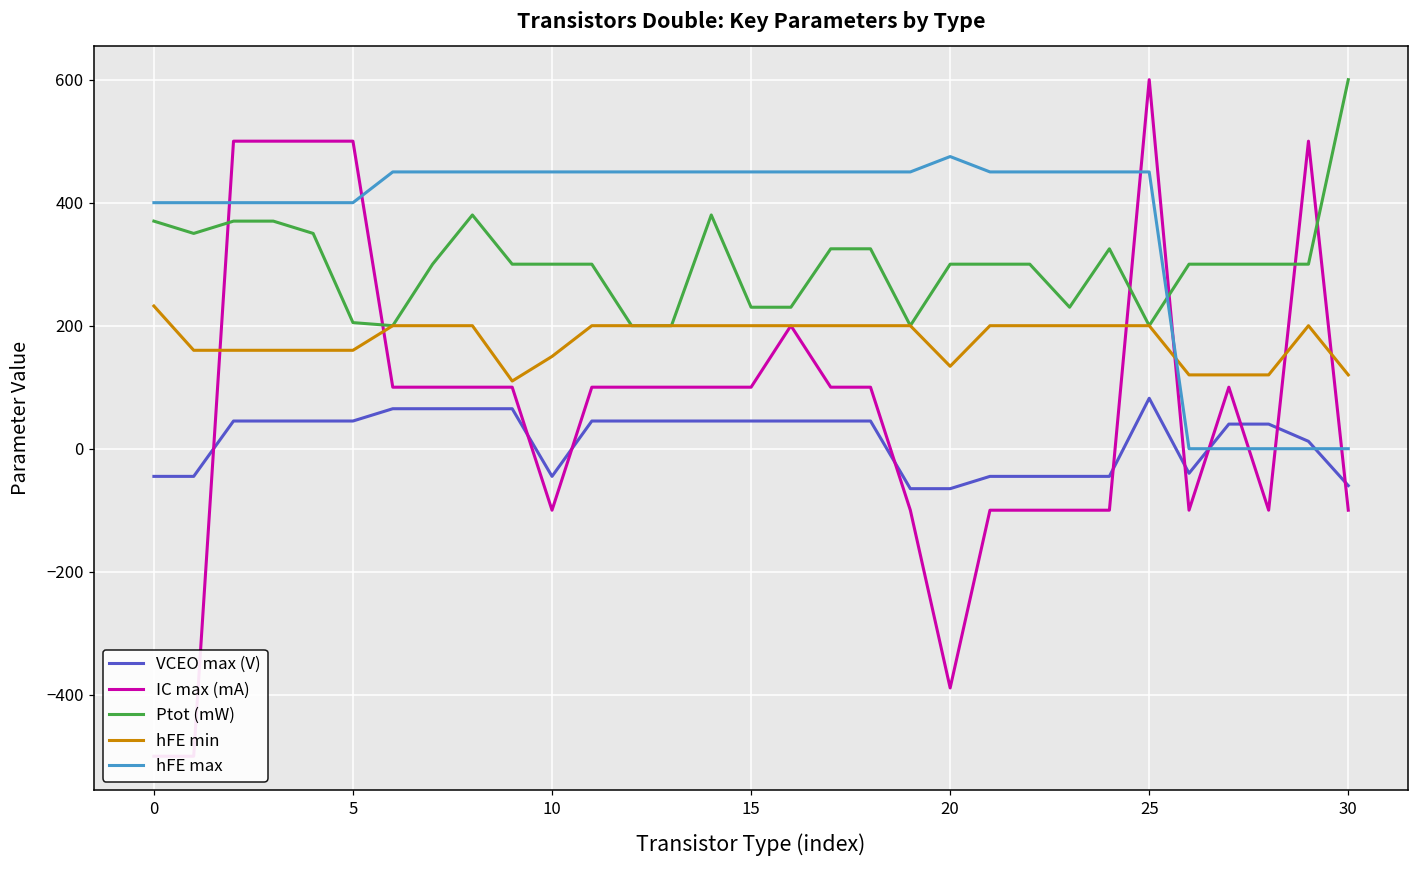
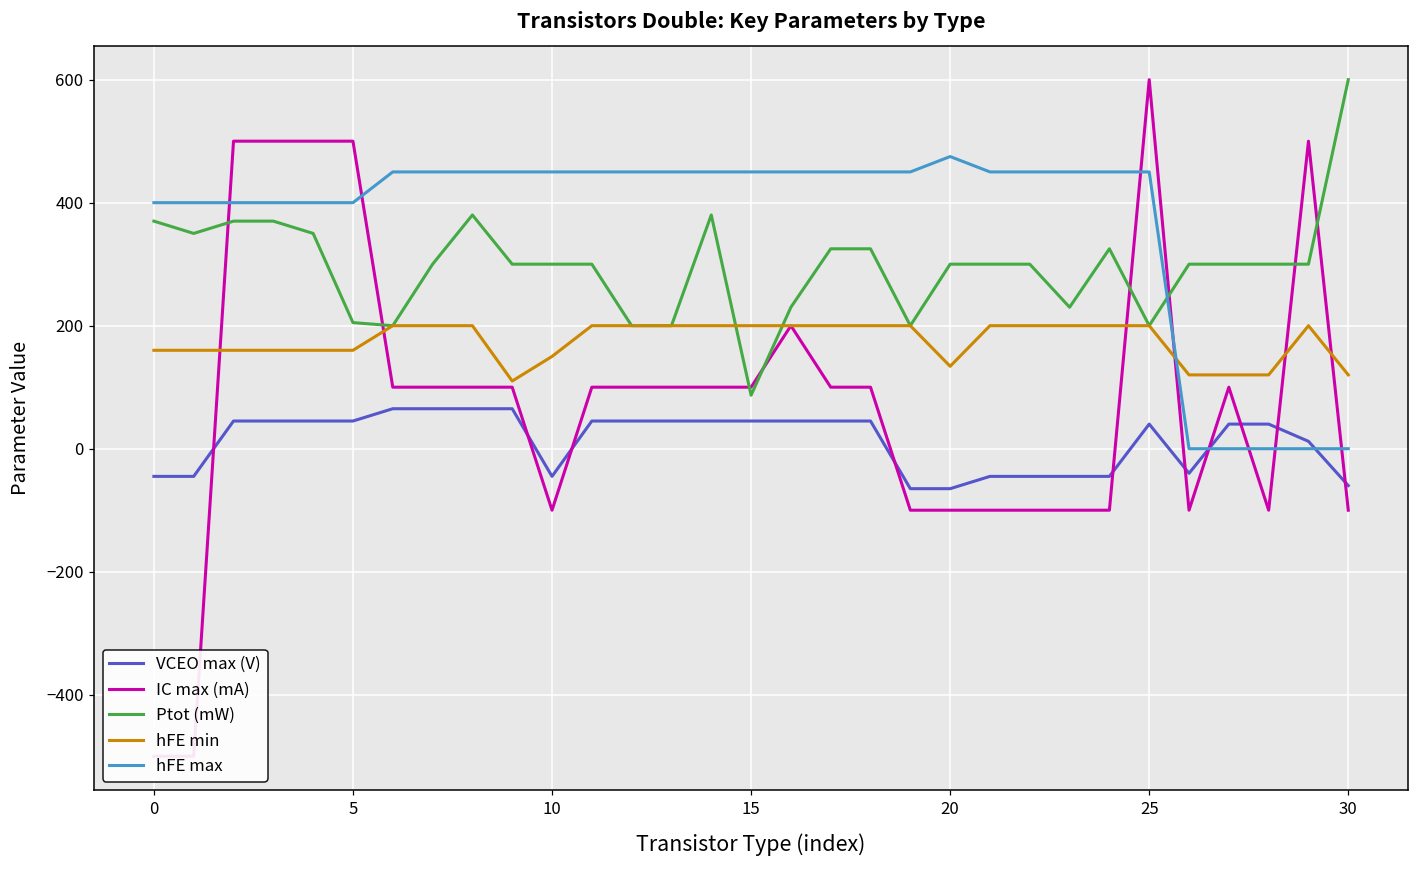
hFE min, 0: 230 -> 160
Ptot (mW), 15: 230 -> 90
IC max (mA), 20: -390 -> -100
VCEO max (V), 25: 80 -> 40
